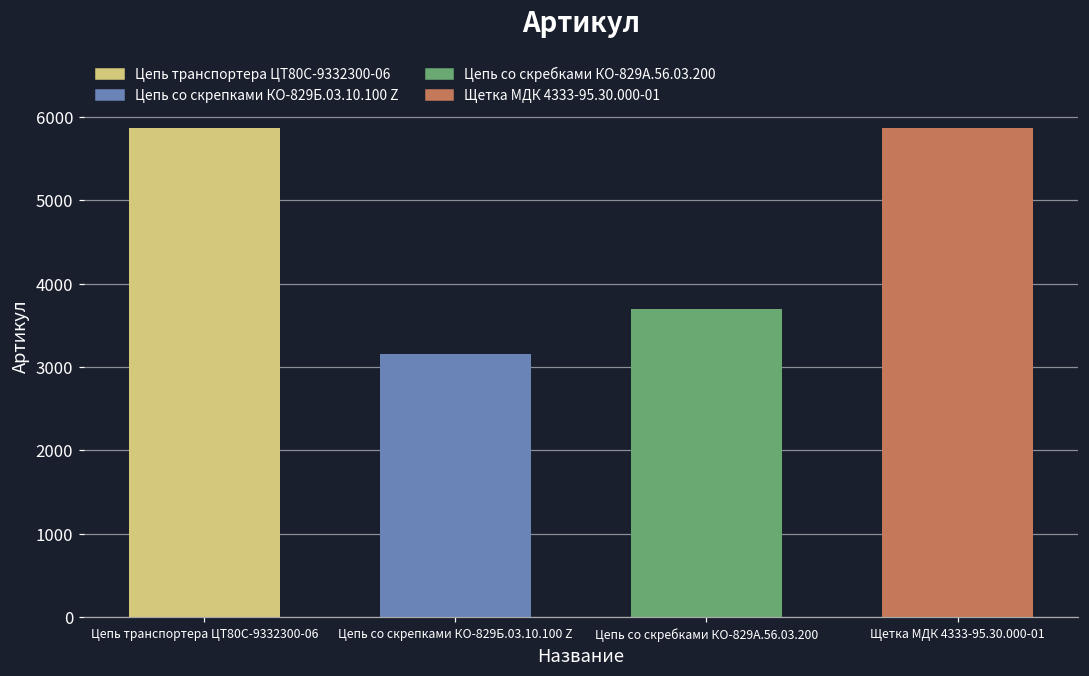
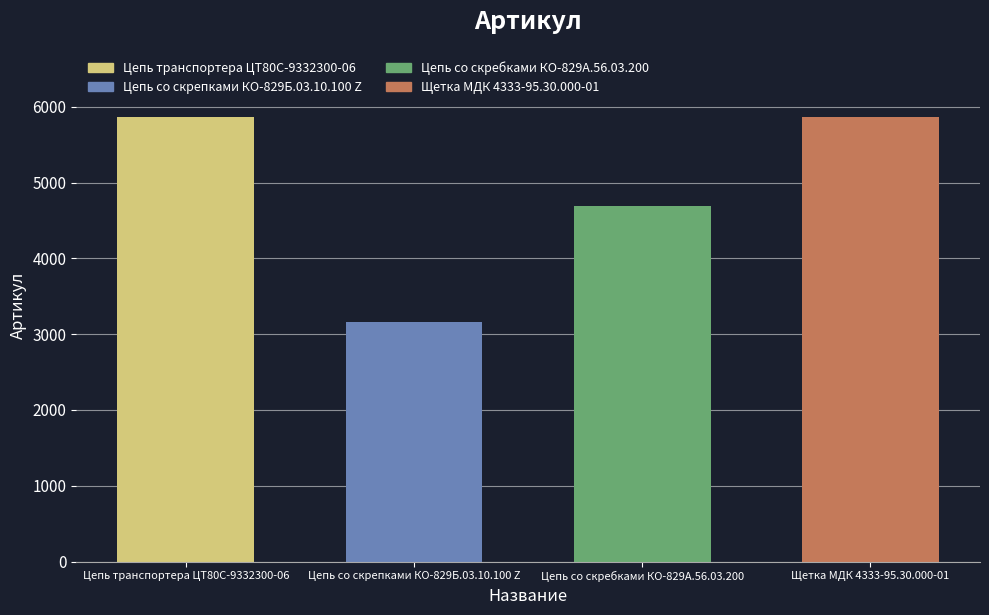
Цепь со скребками КО-829А.56.03.200: 3700 -> 4700
